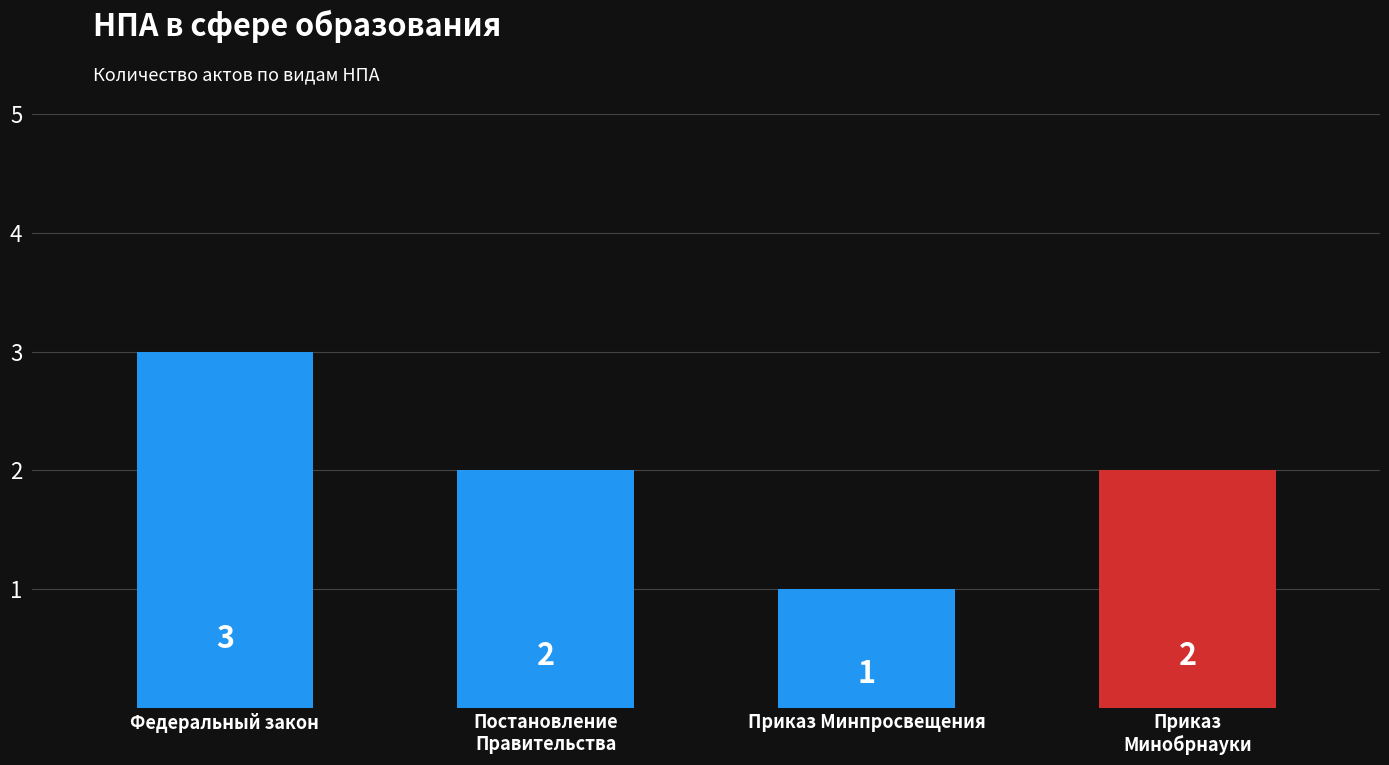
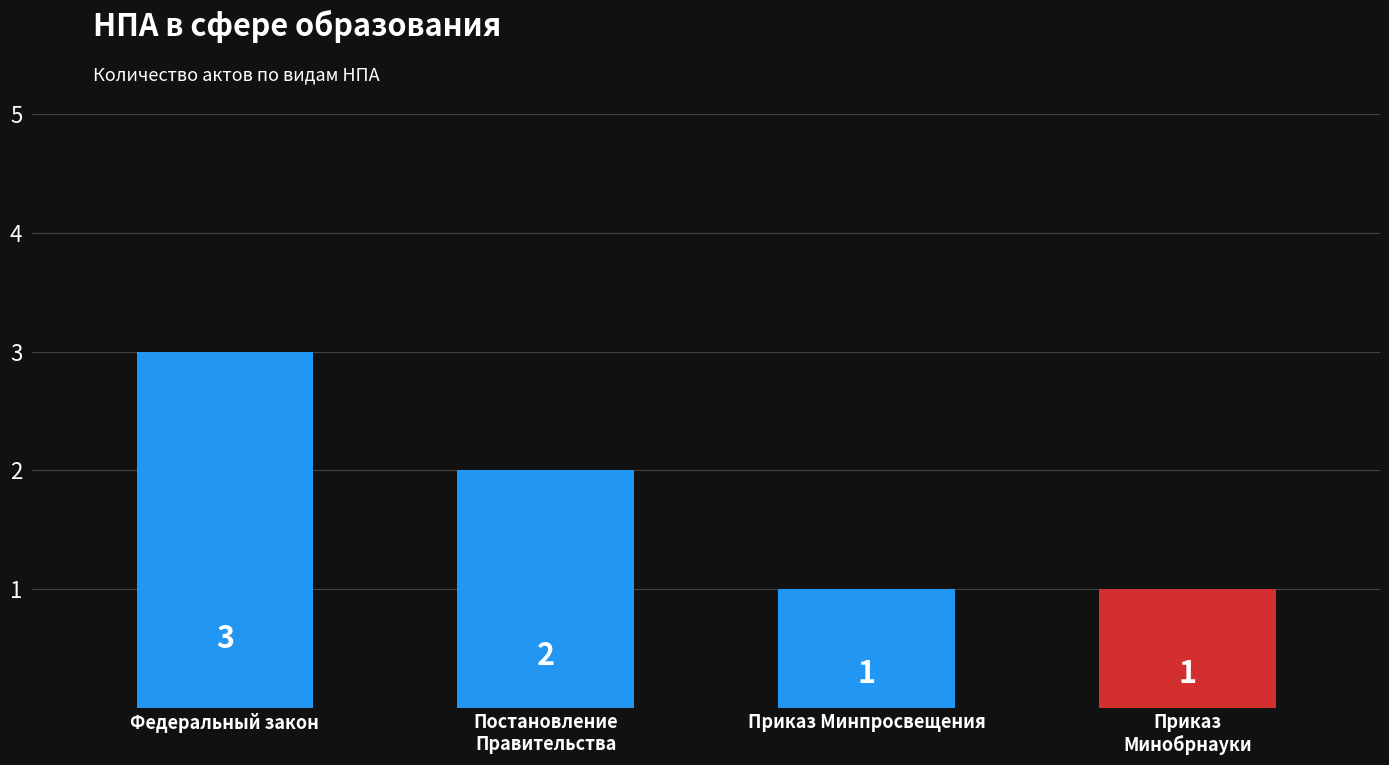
Приказ Минобрнауки: 2 -> 1
